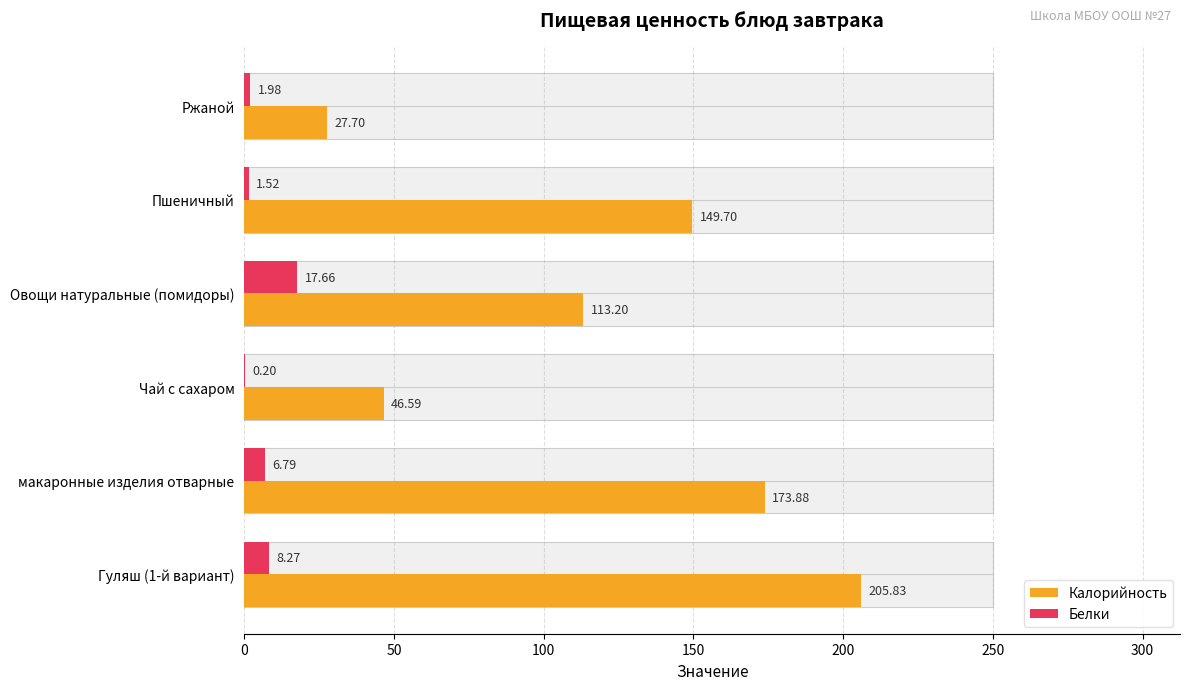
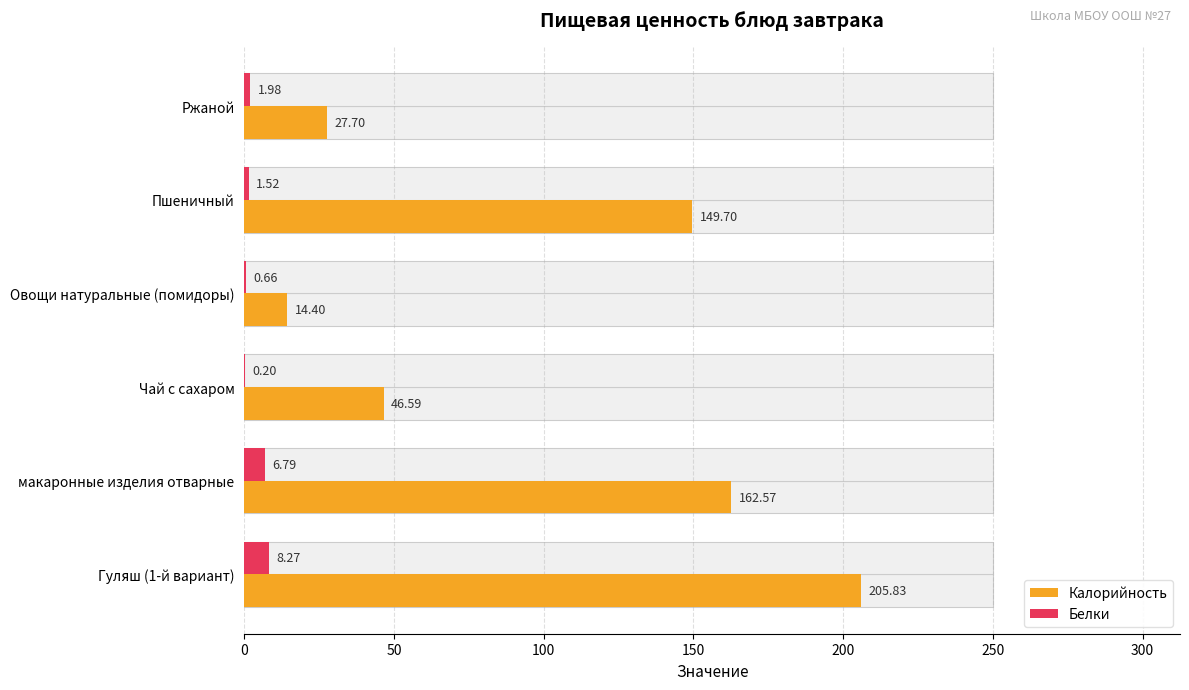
Белки, Овощи натуральные (помидоры): 17.66 -> 0.66
Калорийность, Овощи натуральные (помидоры): 113.20 -> 14.40
Калорийность, макаронные изделия отварные: 173.88 -> 162.57
